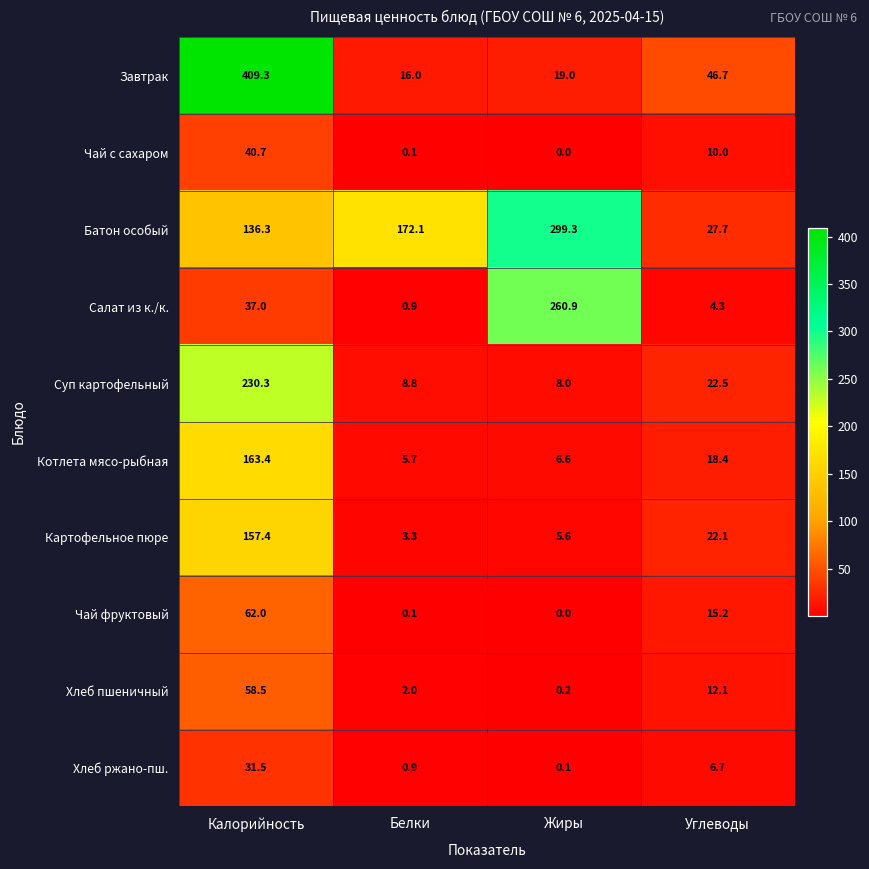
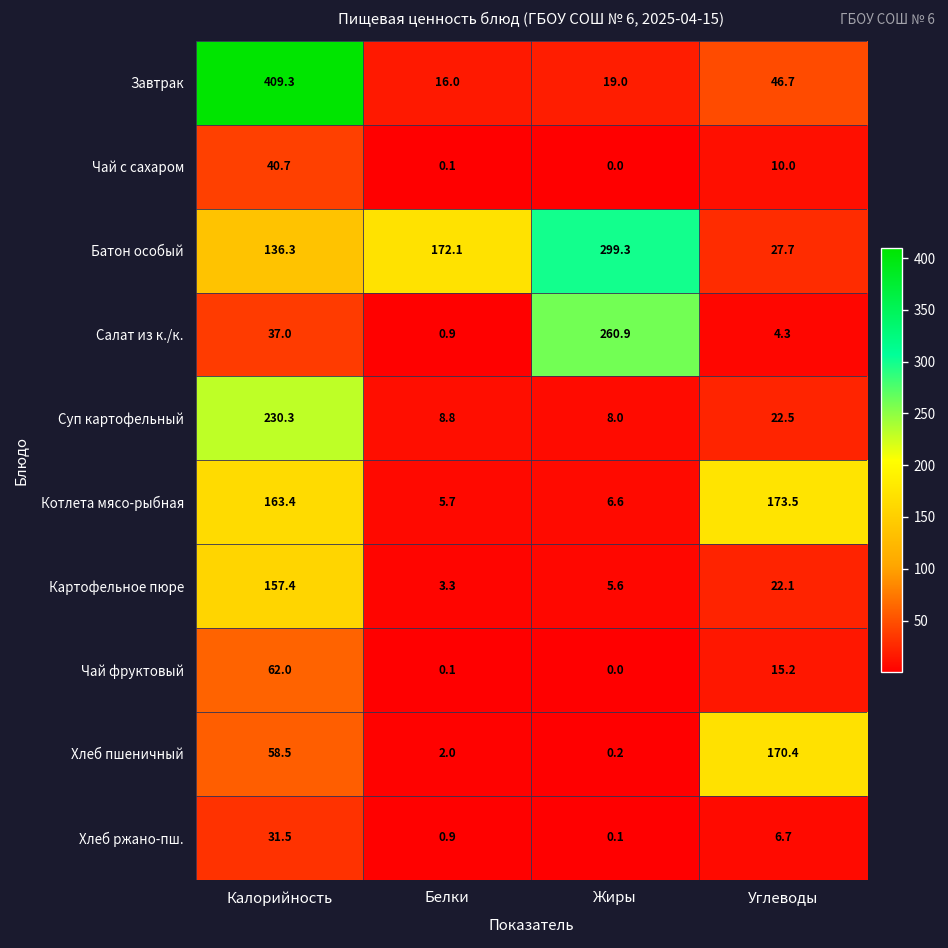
Котлета мясо-рыбная, Углеводы: 18.4 -> 173.5
Хлеб пшеничный, Углеводы: 12.1 -> 170.4
